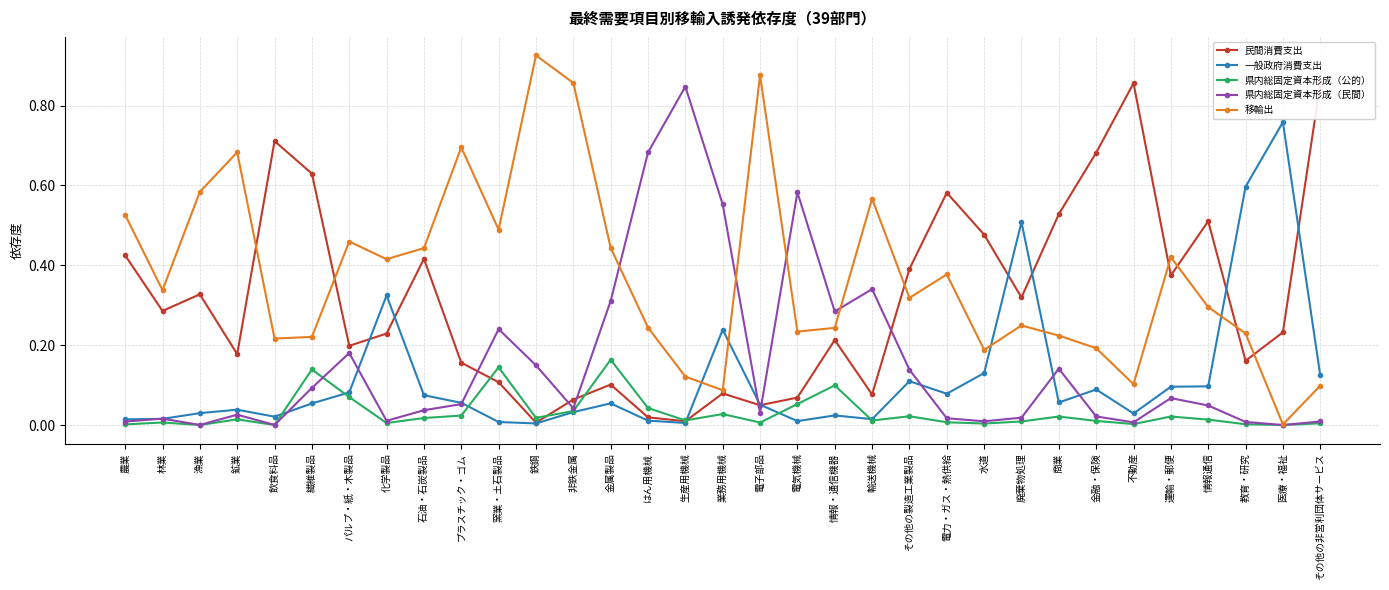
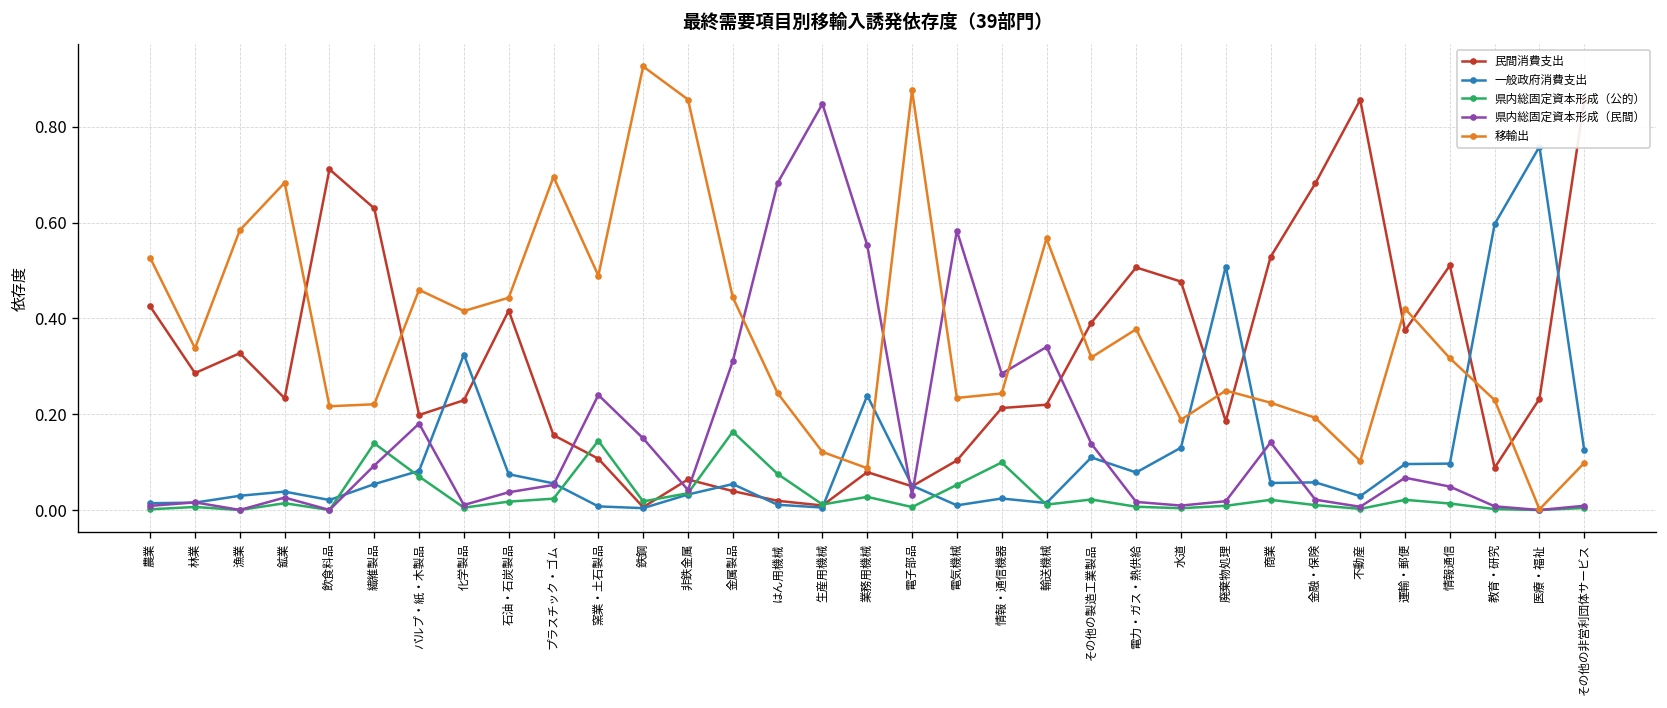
民間消費支出, 鉱業: 0.18 -> 0.23
民間消費支出, 金属製品: 0.10 -> 0.04
県内総固定資本形成（公的）, はん用機械: 0.04 -> 0.08
民間消費支出, 電気機械: 0.07 -> 0.10
民間消費支出, 輸送機械: 0.08 -> 0.22
民間消費支出, 電力・ガス・熱供給: 0.58 -> 0.51
民間消費支出, 廃棄物処理: 0.32 -> 0.19
一般政府消費支出, 金融・保険: 0.09 -> 0.06
移輸出, 情報通信: 0.30 -> 0.32
民間消費支出, 教育・研究: 0.16 -> 0.09
